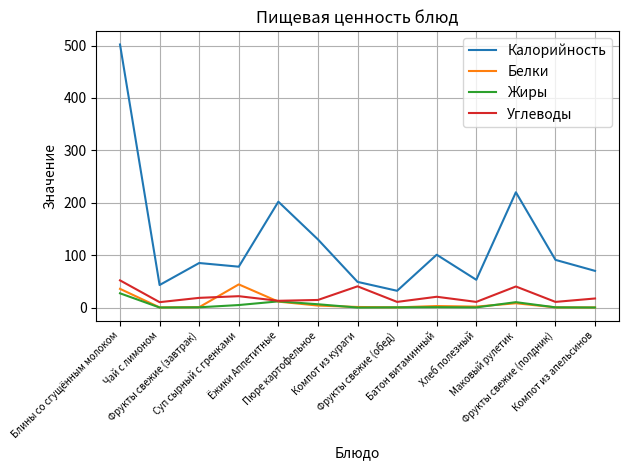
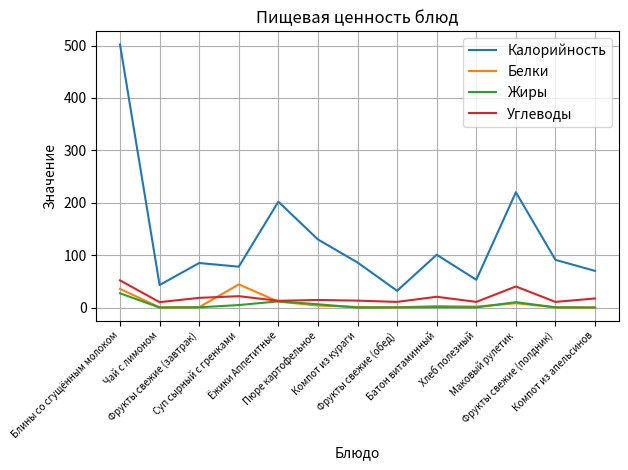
Калорийность, Компот из кураги: 50 -> 90
Углеводы, Компот из кураги: 40 -> 10
